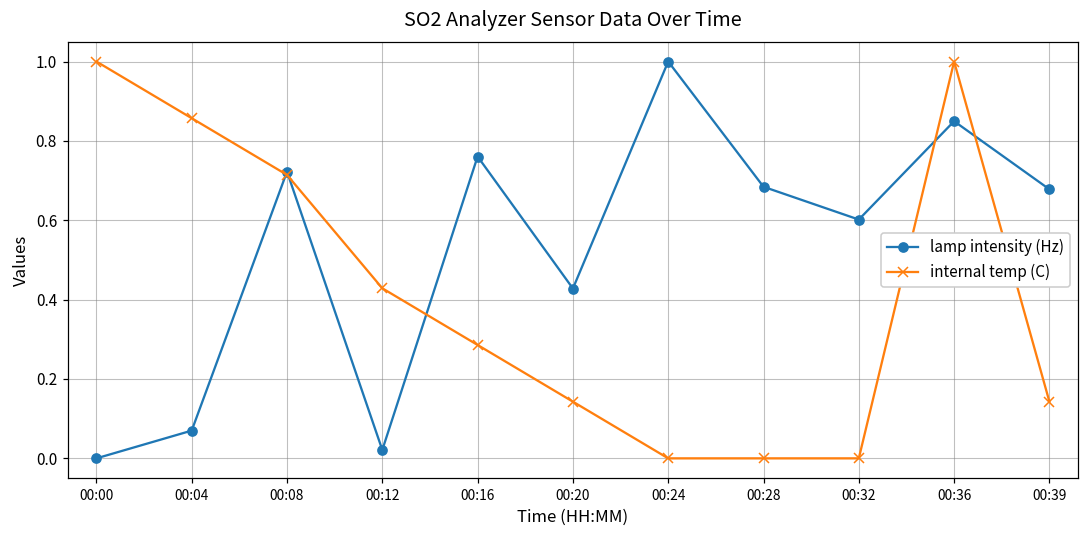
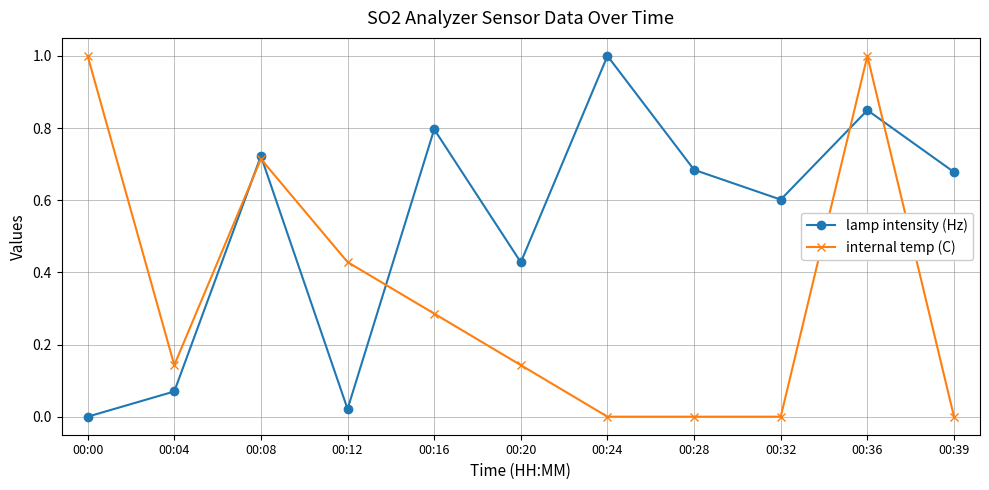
internal temp (C), 00:04: 0.86 -> 0.14
lamp intensity (Hz), 00:16: 0.76 -> 0.80
internal temp (C), 00:39: 0.14 -> 0.00
